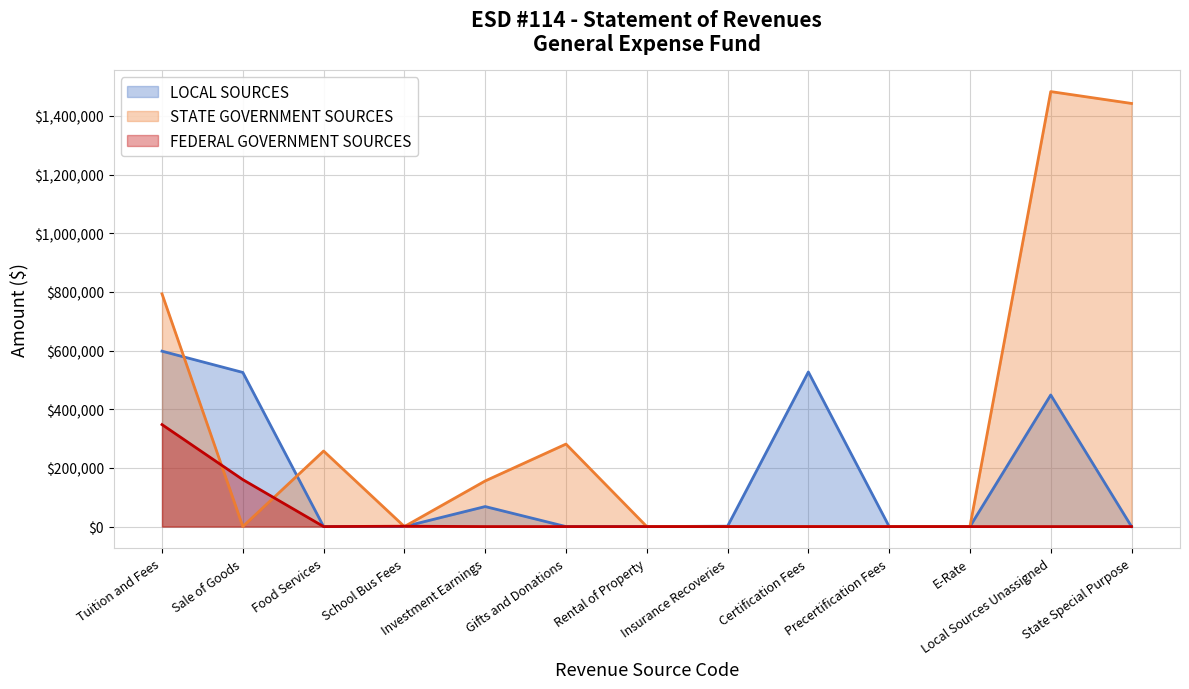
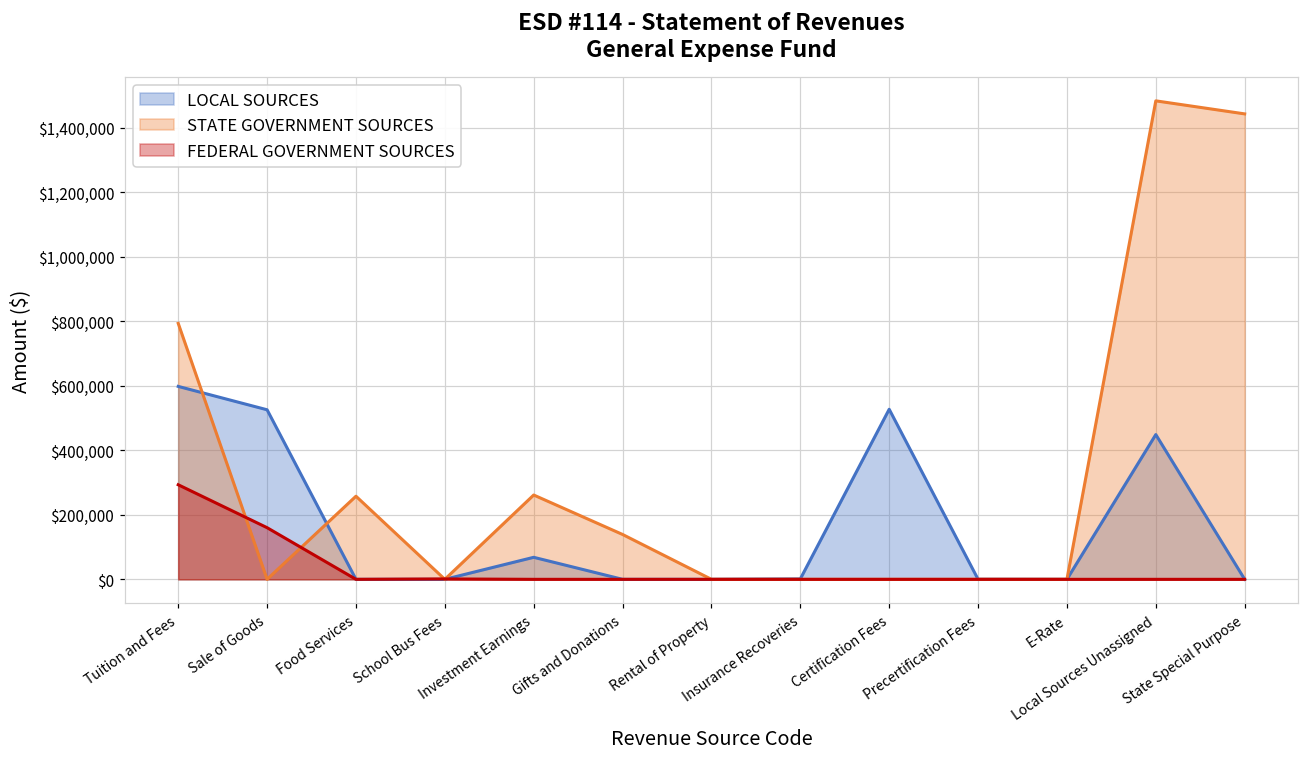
FEDERAL GOVERNMENT SOURCES, Tuition and Fees: $350,000 -> $290,000
STATE GOVERNMENT SOURCES, Investment Earnings: $160,000 -> $260,000
STATE GOVERNMENT SOURCES, Gifts and Donations: $280,000 -> $140,000
